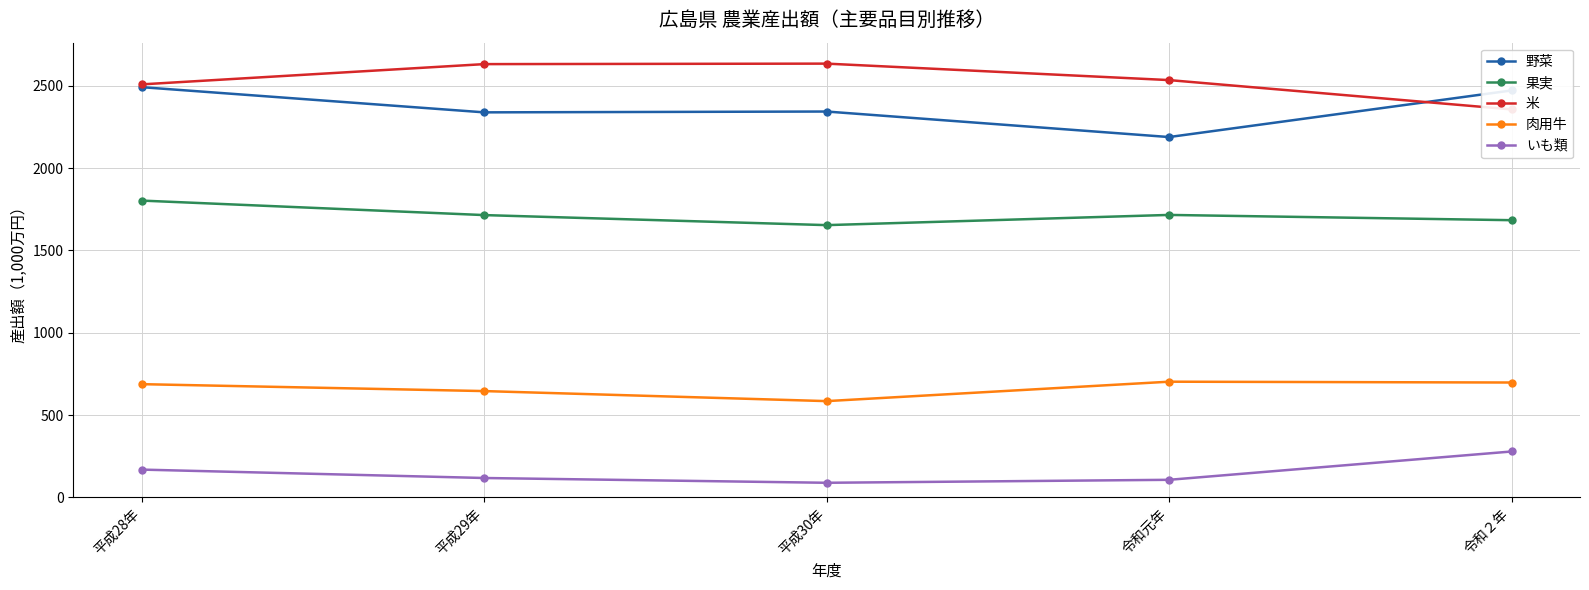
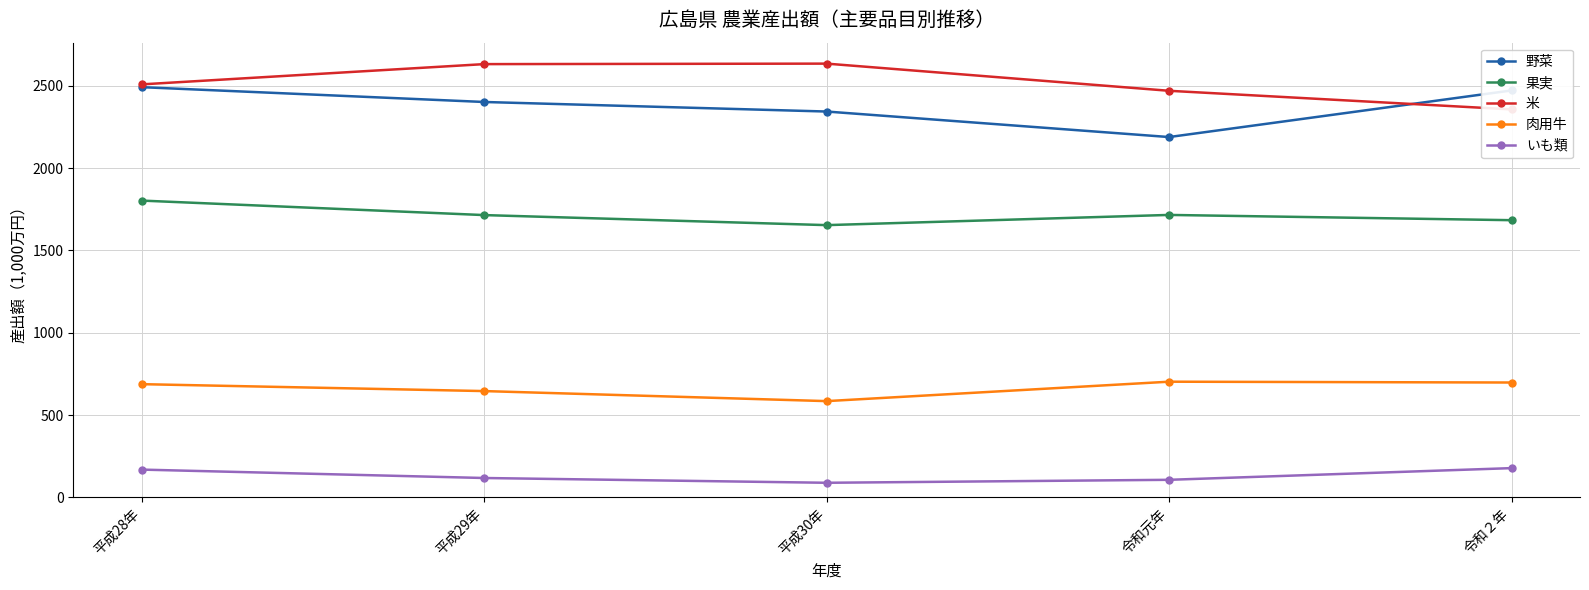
野菜, 平成29年: 2340 -> 2400
米, 令和元年: 2540 -> 2470
いも類, 令和２年: 280 -> 180
